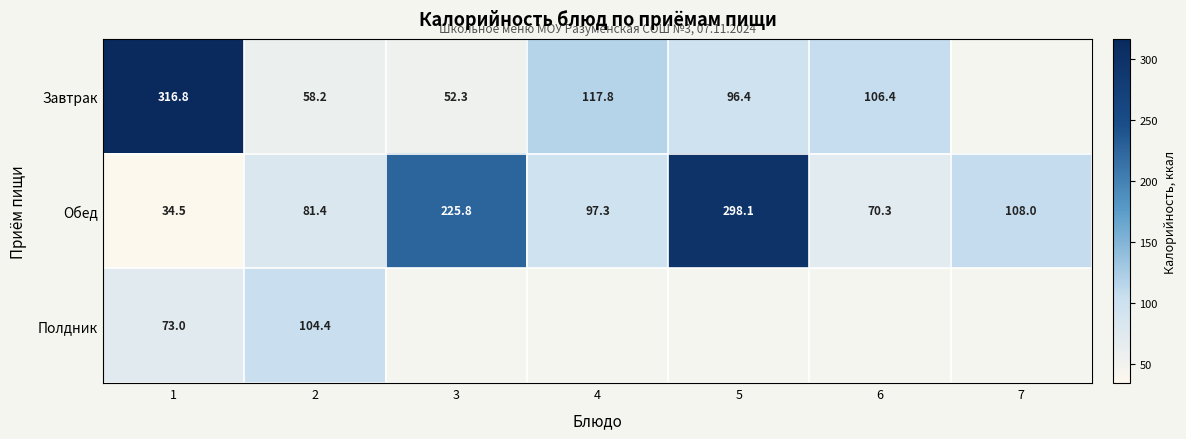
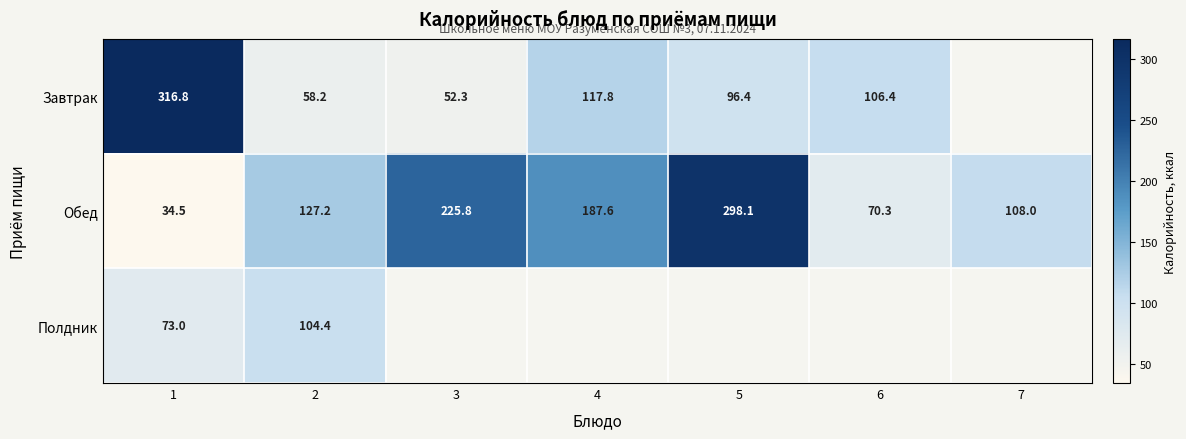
Обед, 2: 81.4 -> 127.2
Обед, 4: 97.3 -> 187.6
